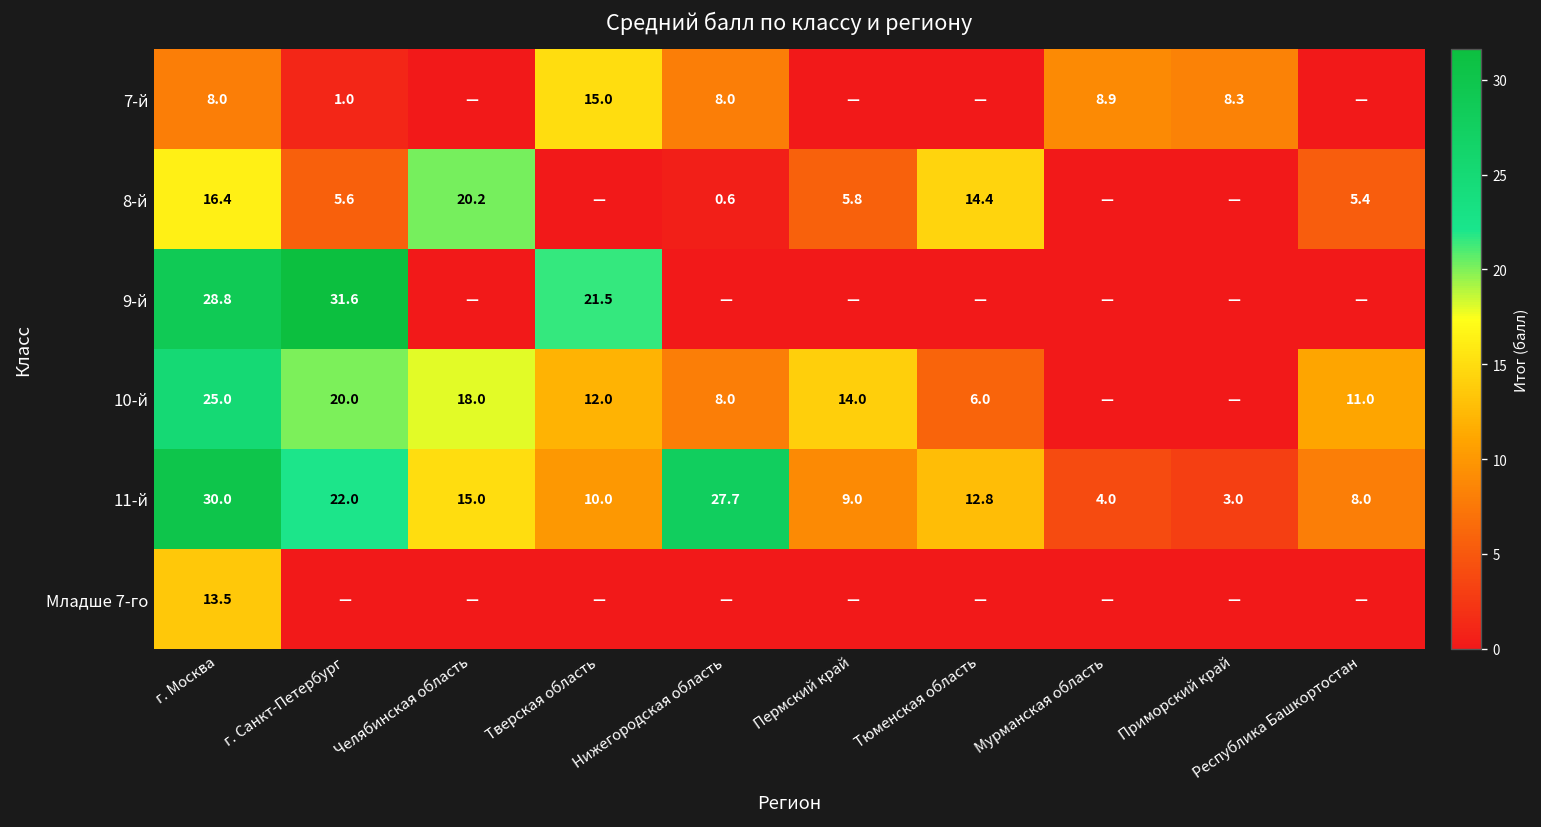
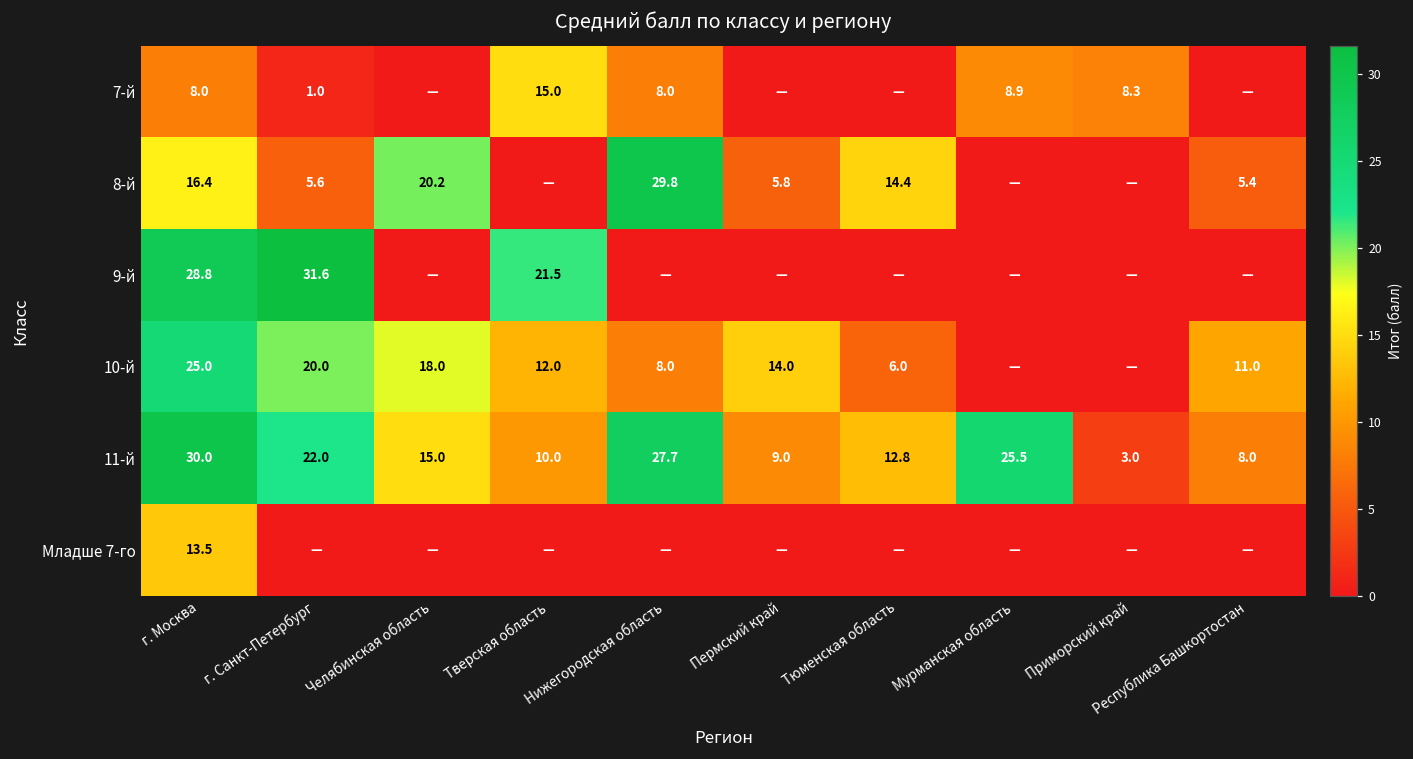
8-й, Нижегородская область: 0.6 -> 29.8
11-й, Мурманская область: 4.0 -> 25.5
